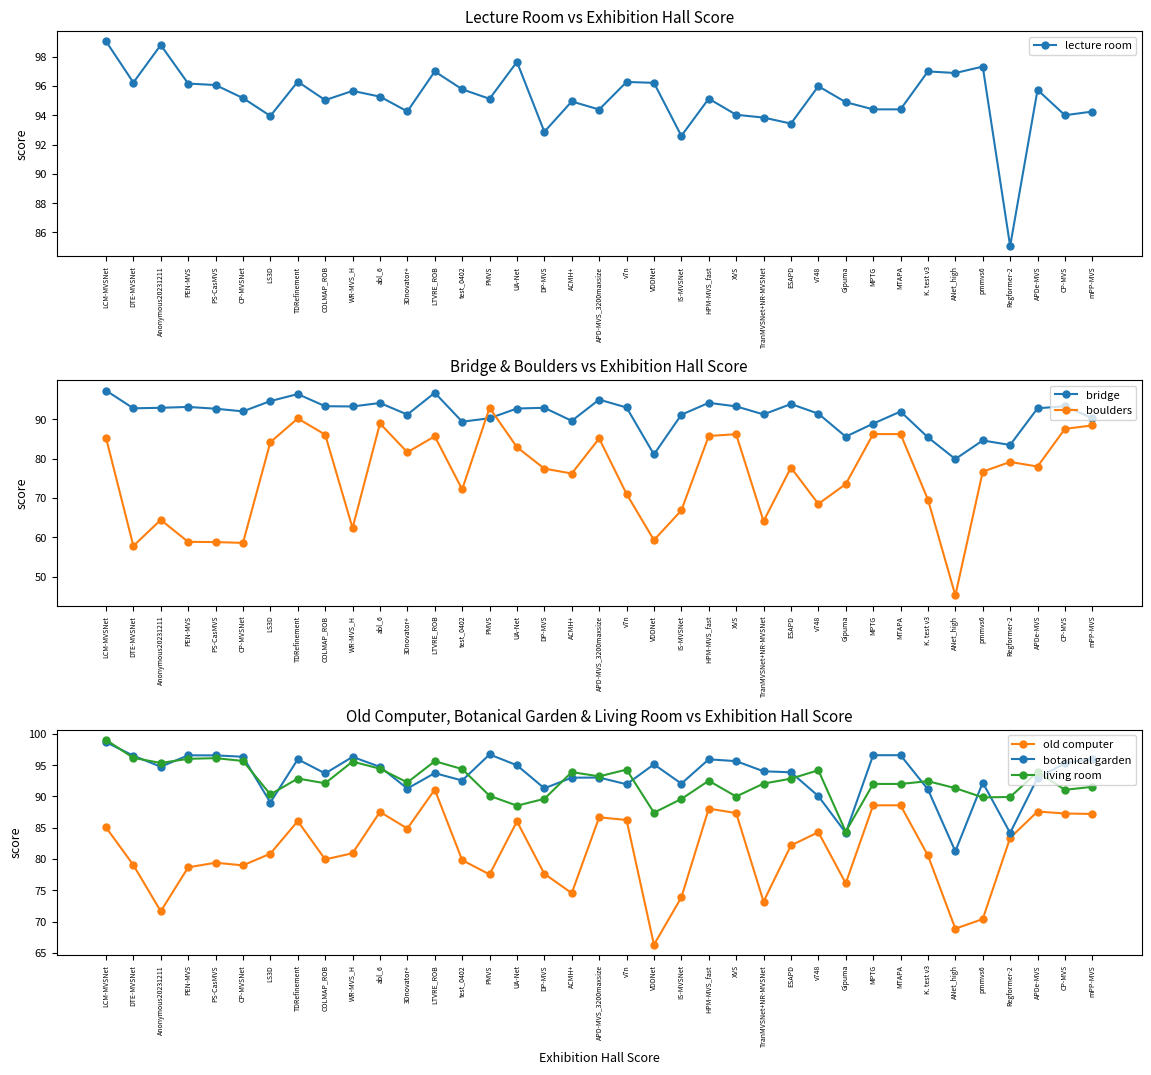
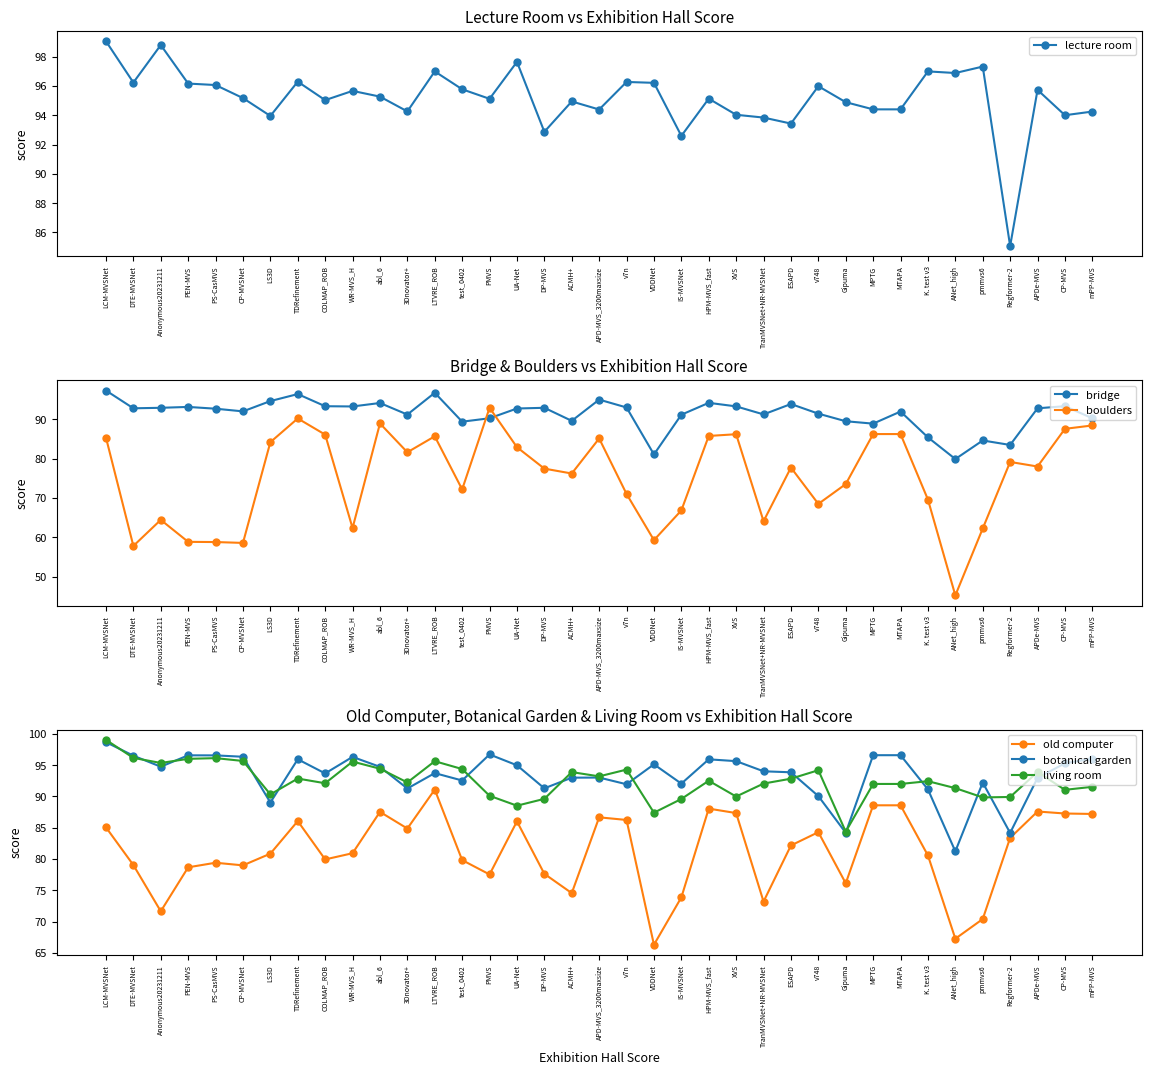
Bridge & Boulders vs Exhibition Hall Score, bridge, Gipuma: 86 -> 90
Bridge & Boulders vs Exhibition Hall Score, boulders, pmmvs6: 77 -> 62
Old Computer, Botanical Garden & Living Room vs Exhibition Hall Score, old computer, ANet_high: 69 -> 67
